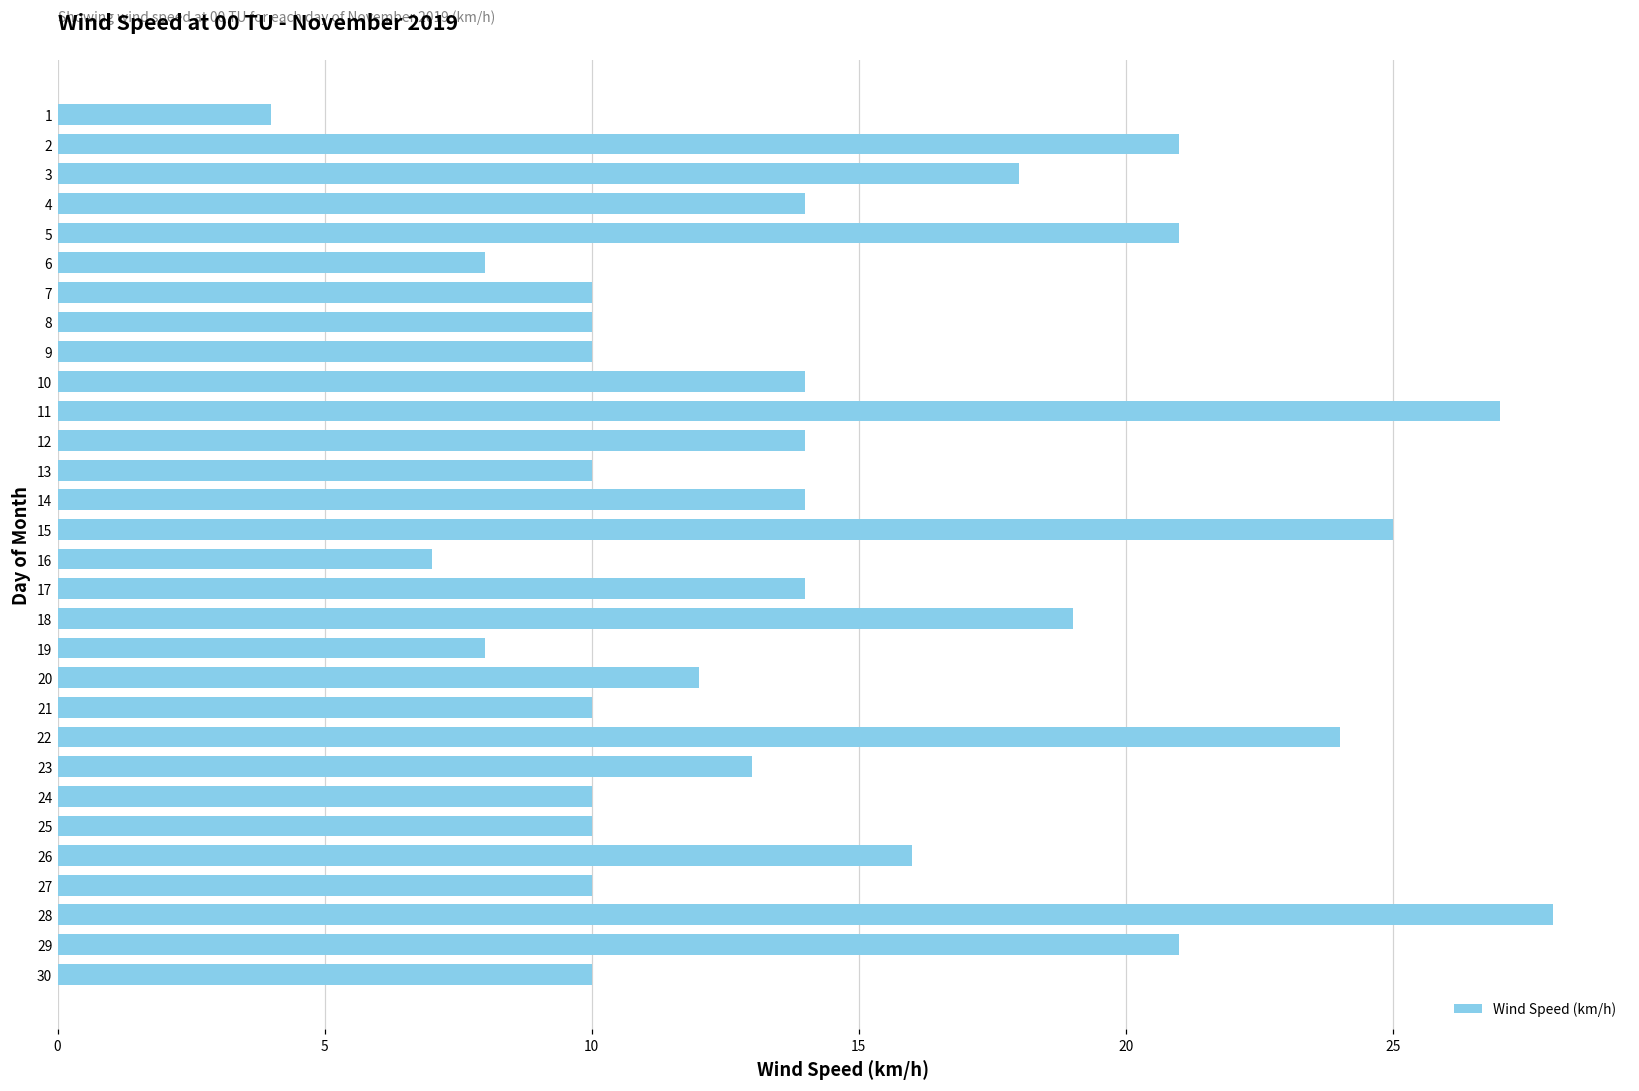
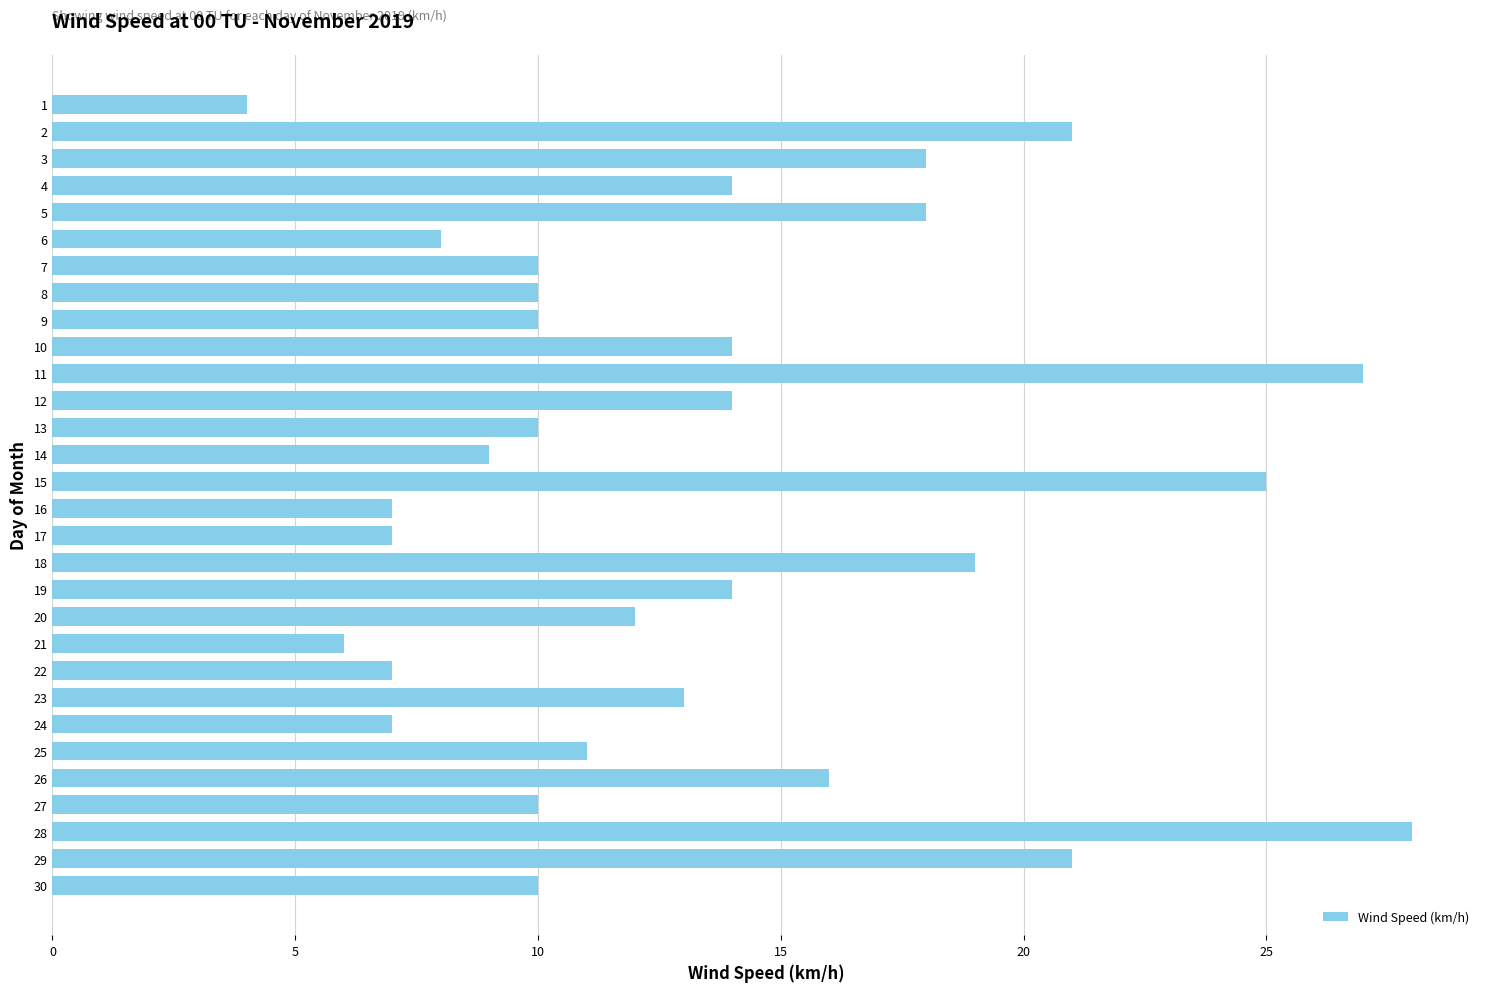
5: 21 -> 18
14: 14 -> 9
17: 14 -> 7
19: 8 -> 14
21: 10 -> 6
22: 24 -> 7
24: 10 -> 7
25: 10 -> 11
